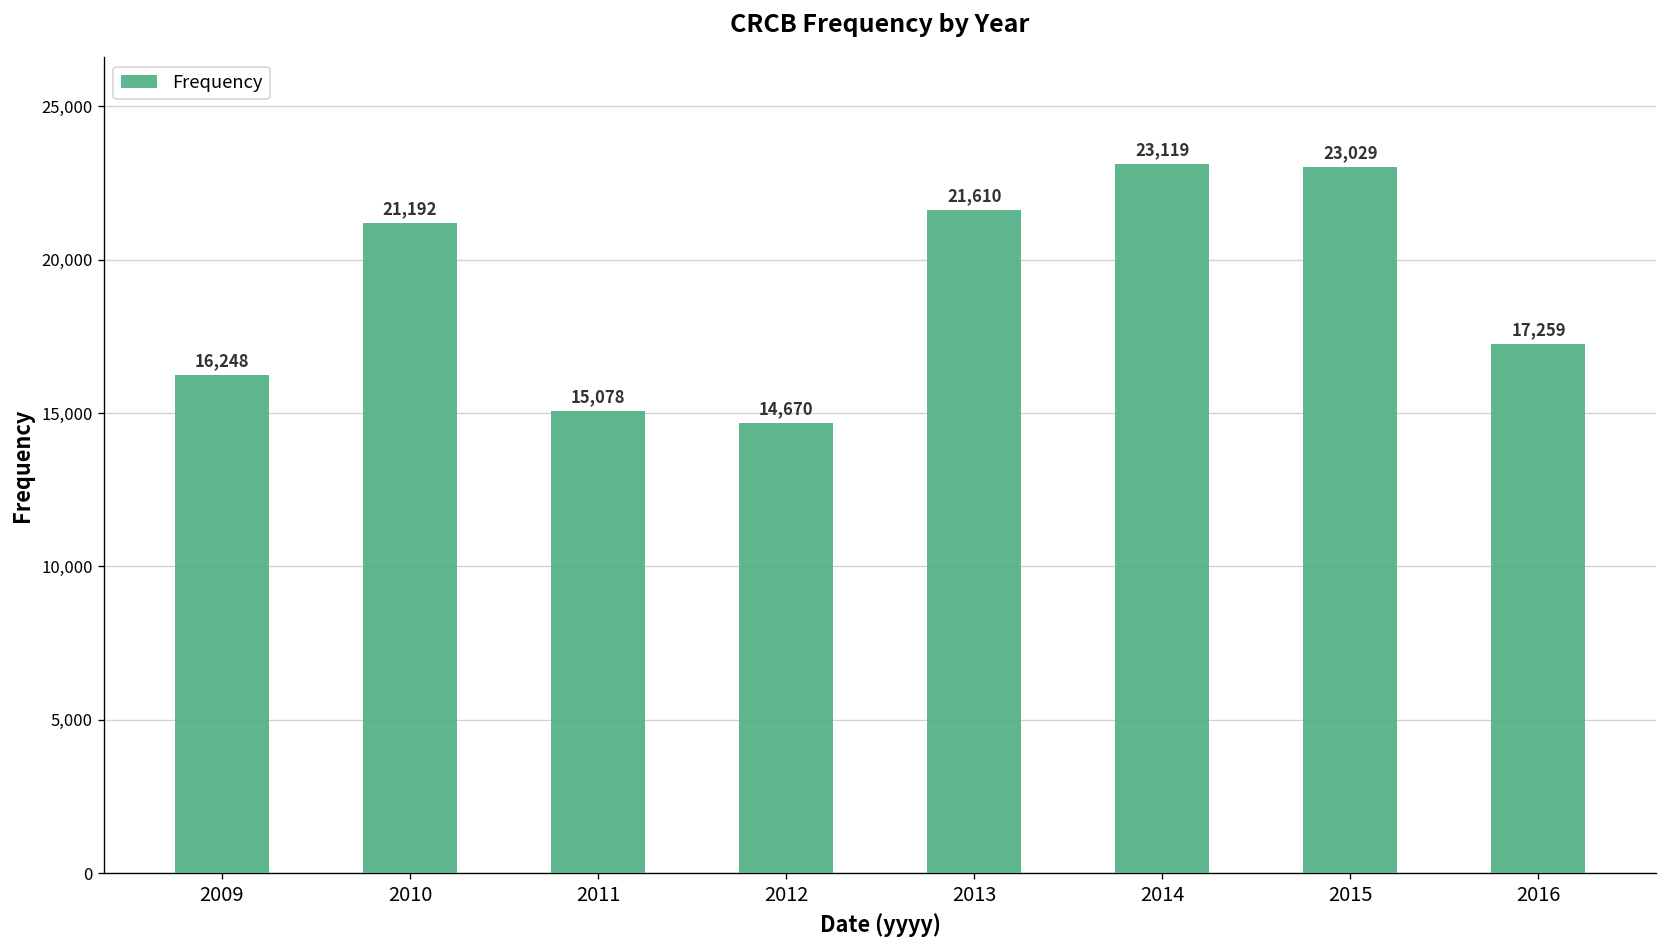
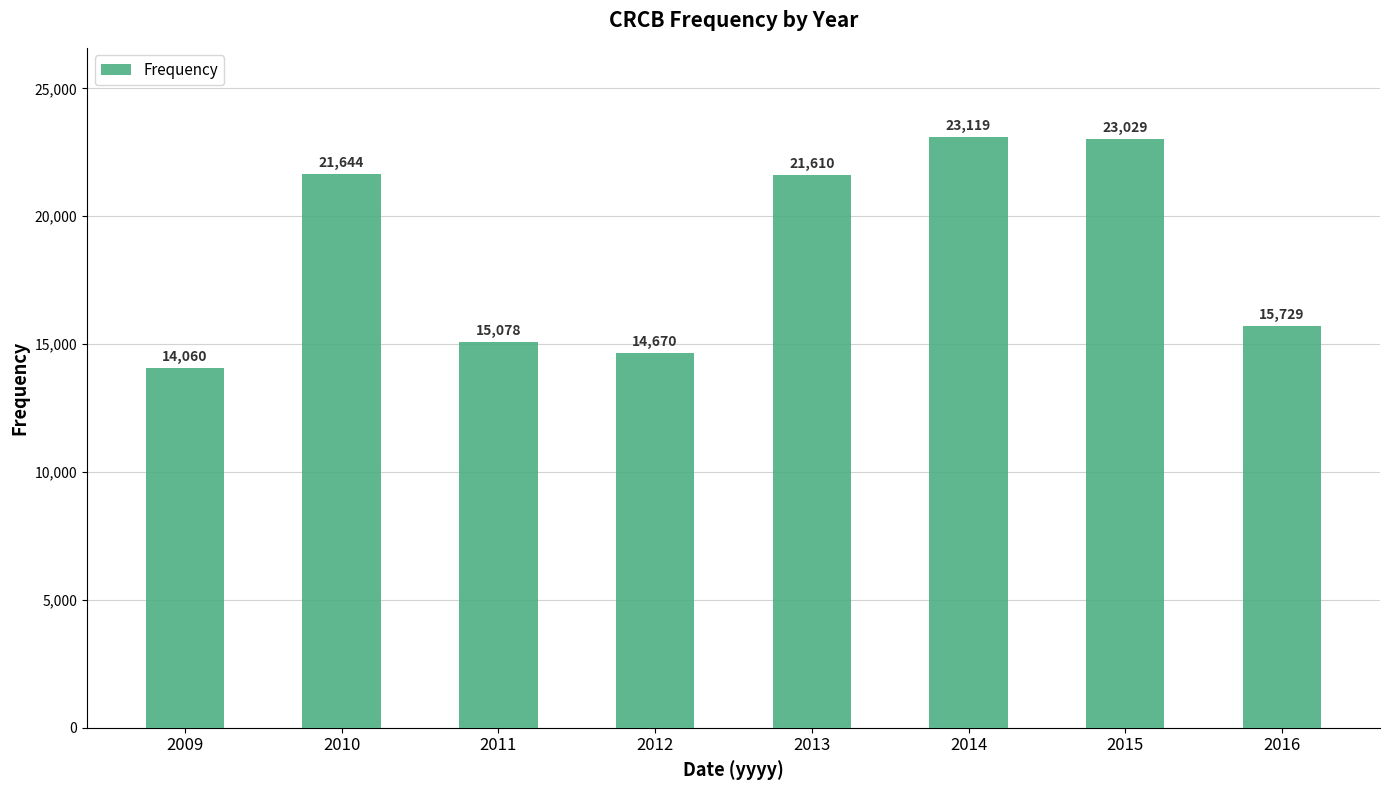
2009: 16,248 -> 14,060
2010: 21,192 -> 21,644
2016: 17,259 -> 15,729
